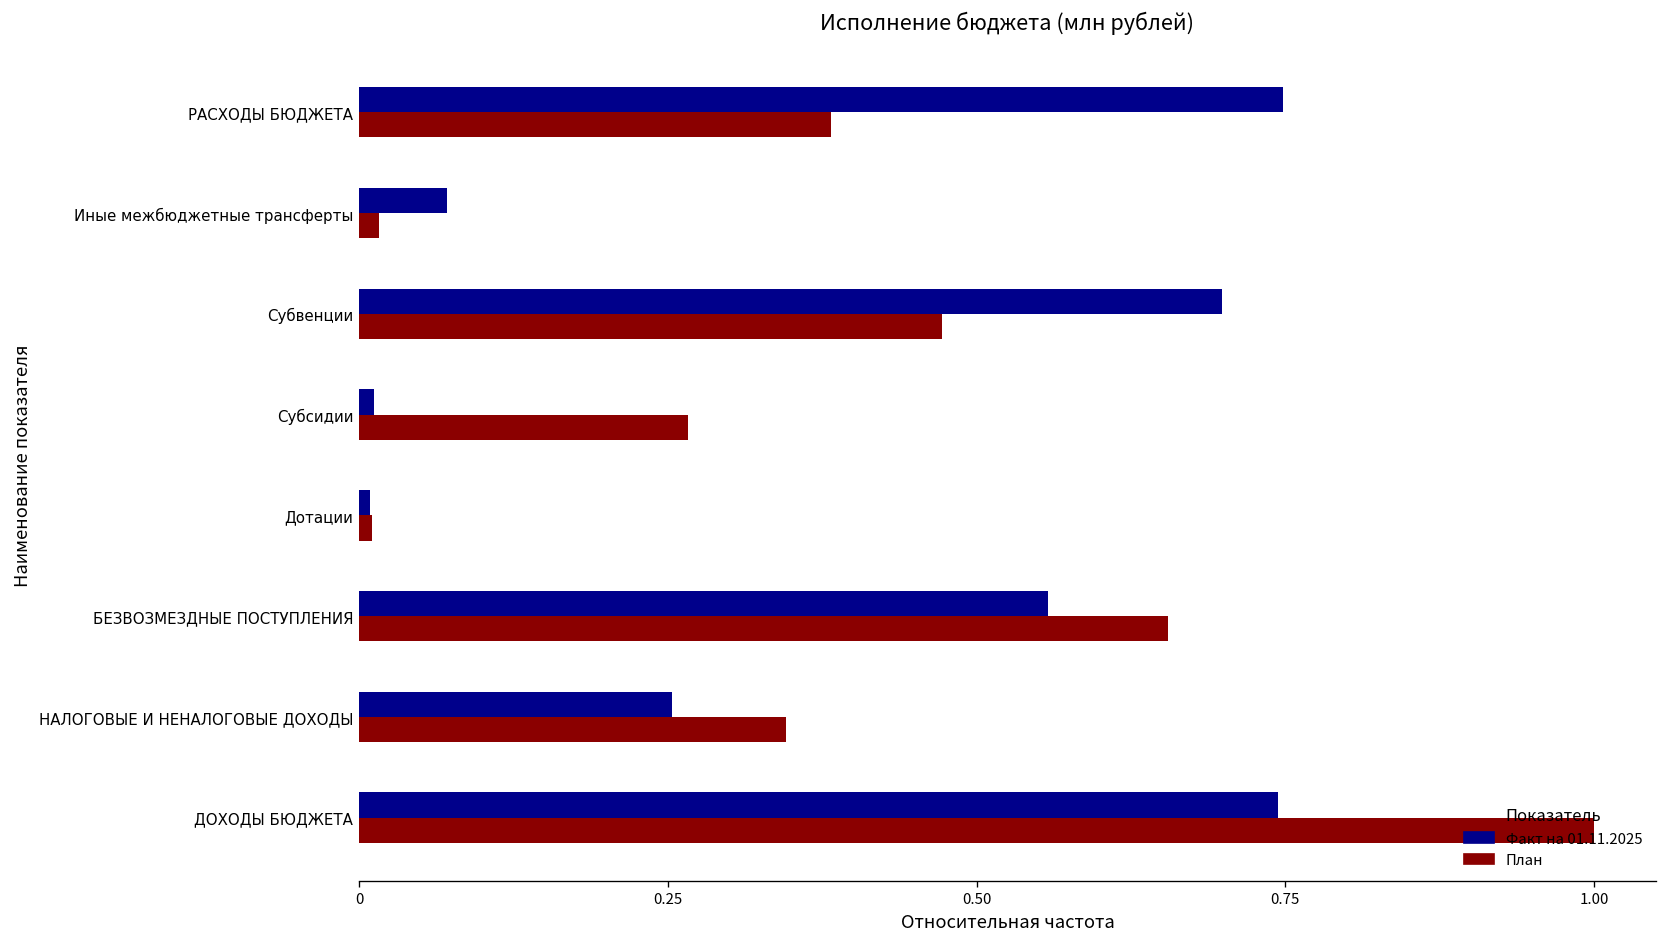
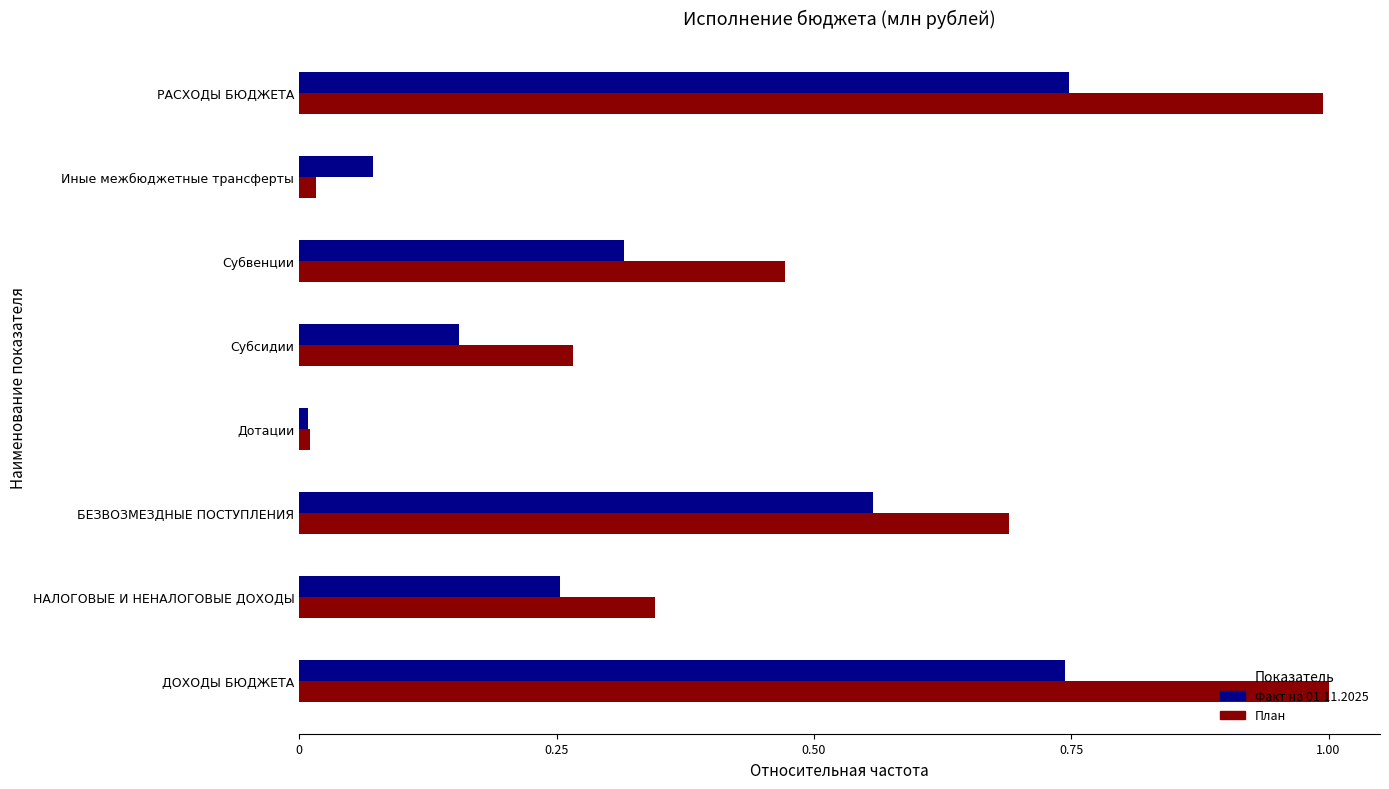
План, РАСХОДЫ БЮДЖЕТА: 0.382 -> 0.995
Факт на 01.11.2025, Субвенции: 0.699 -> 0.316
Факт на 01.11.2025, Субсидии: 0.012 -> 0.155
План, БЕЗВОЗМЕЗДНЫЕ ПОСТУПЛЕНИЯ: 0.655 -> 0.689
